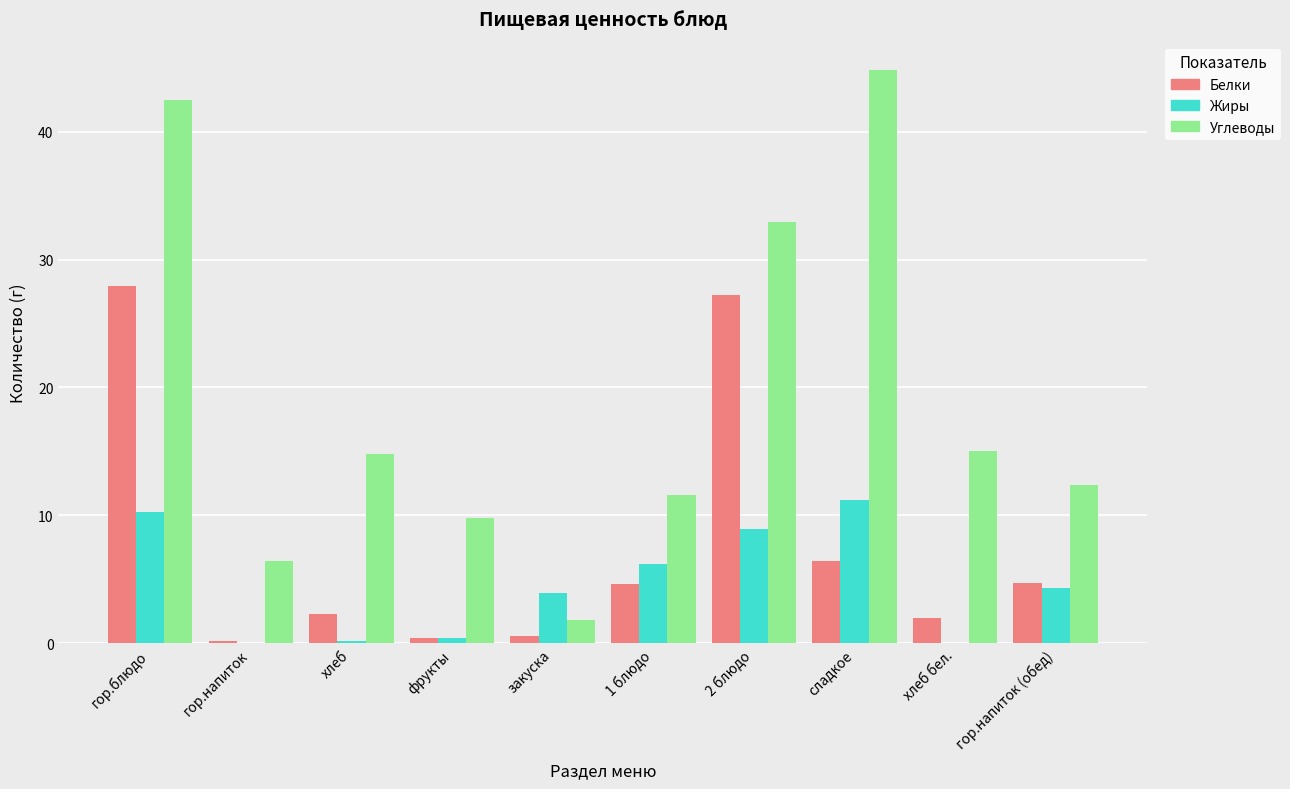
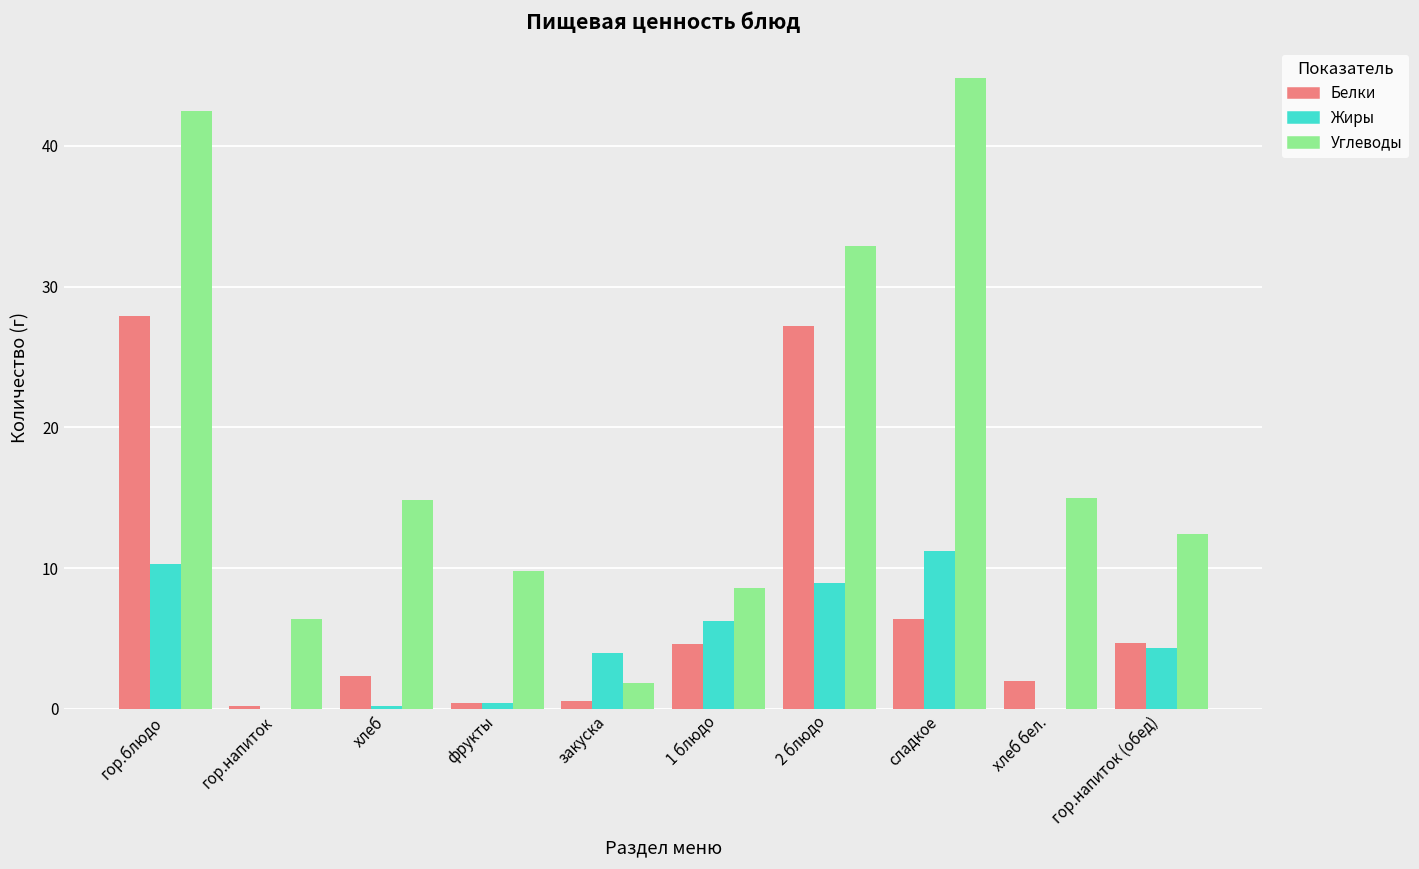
Углеводы, 1 блюдо: 11.6 -> 8.6
